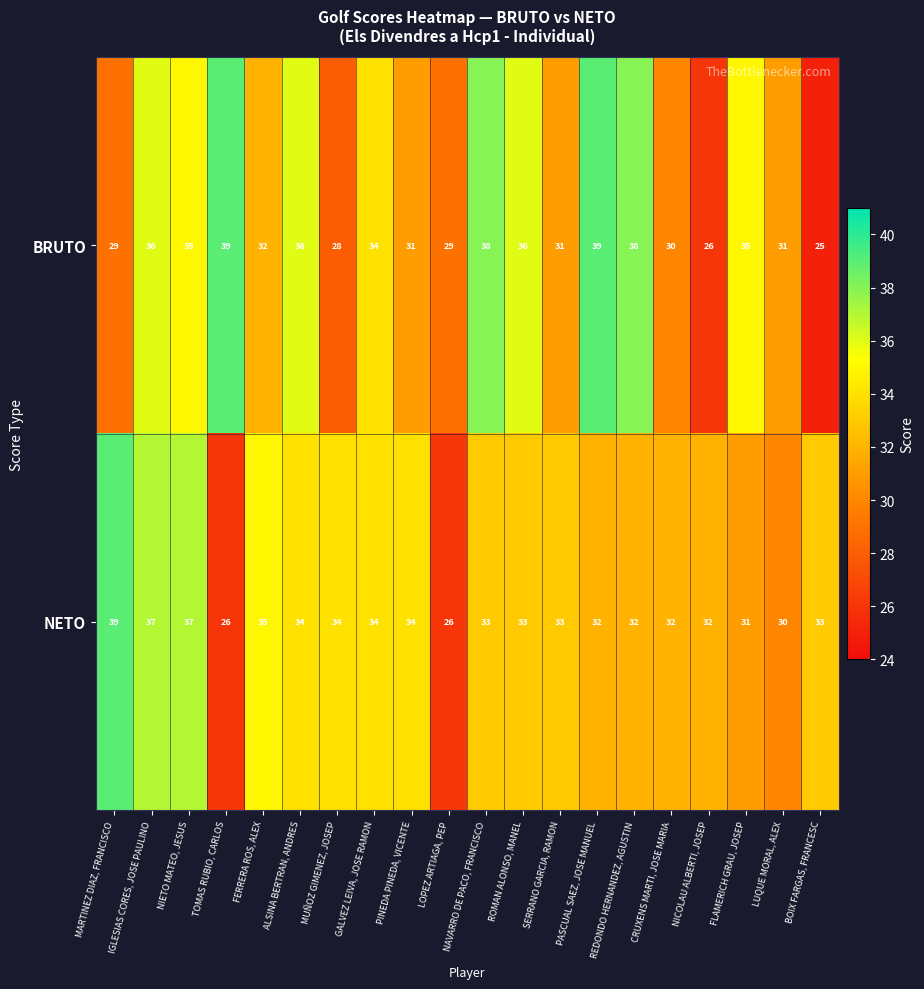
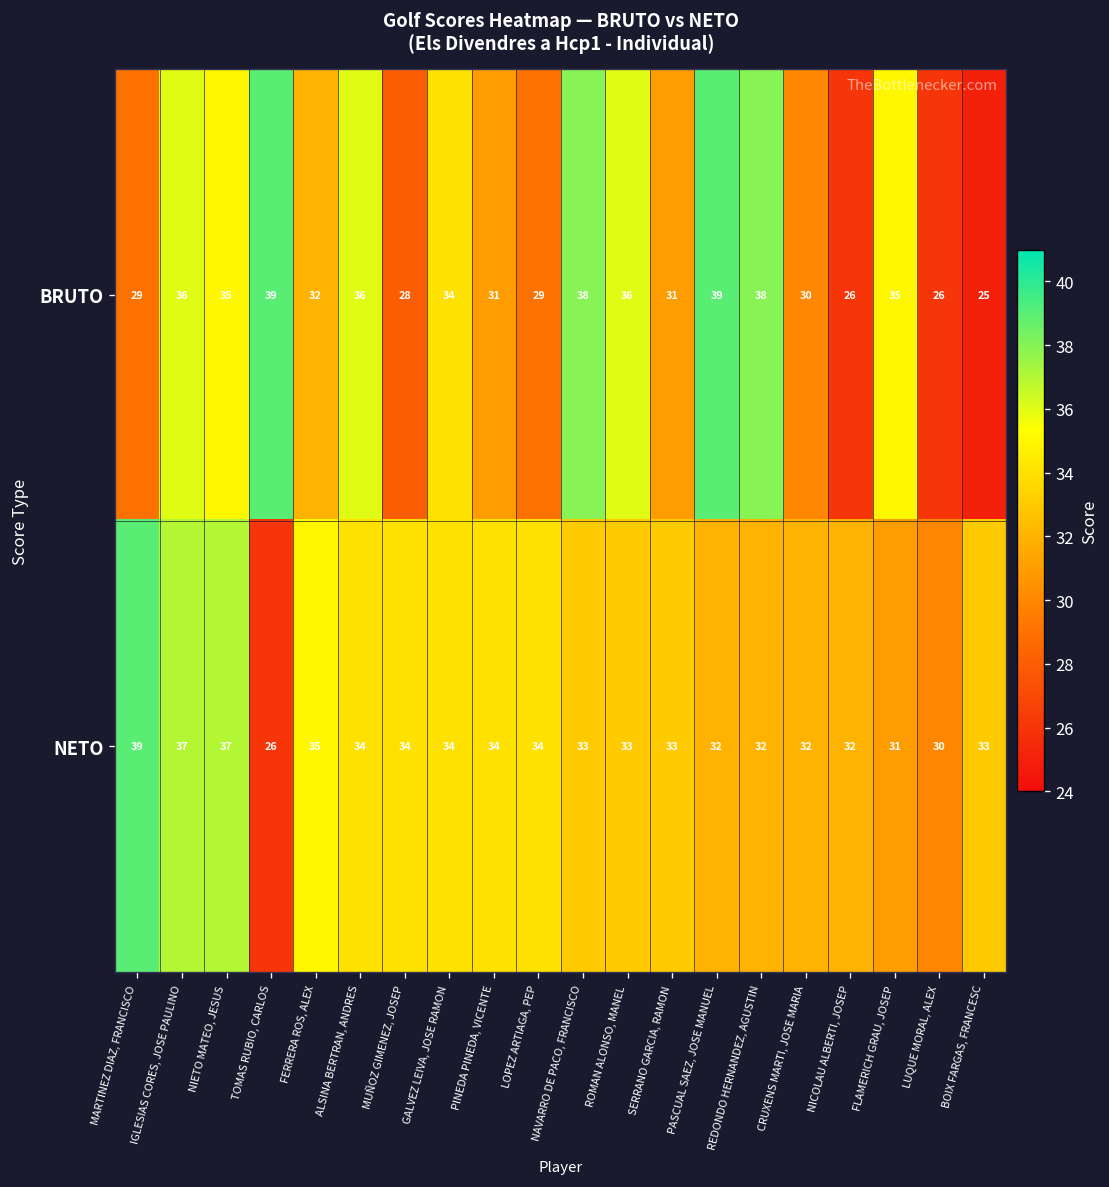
BRUTO, LUQUE MORAL, ALEX: 31 -> 26
NETO, LOPEZ ARTIAGA, PEP: 26 -> 34
